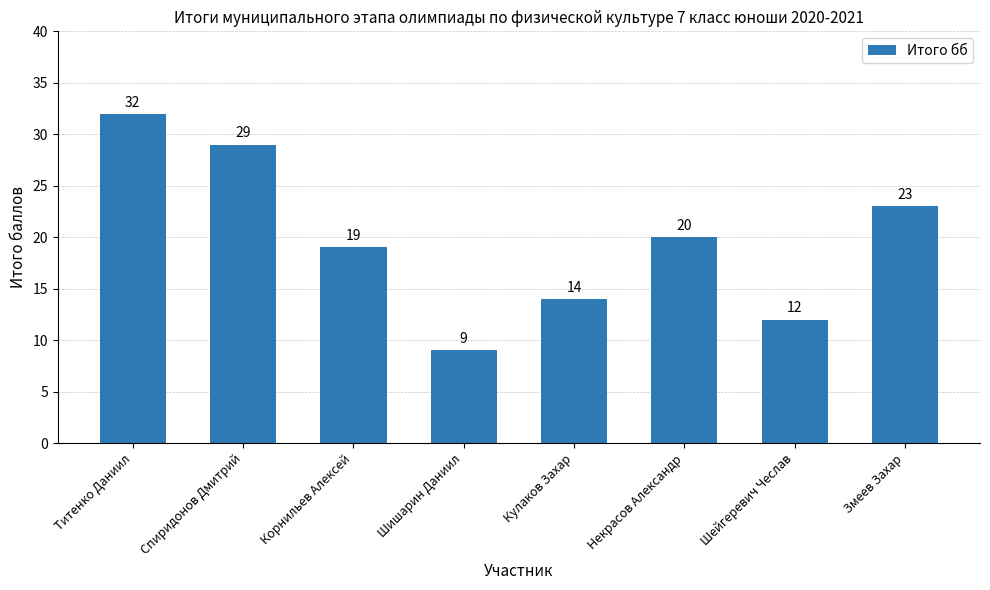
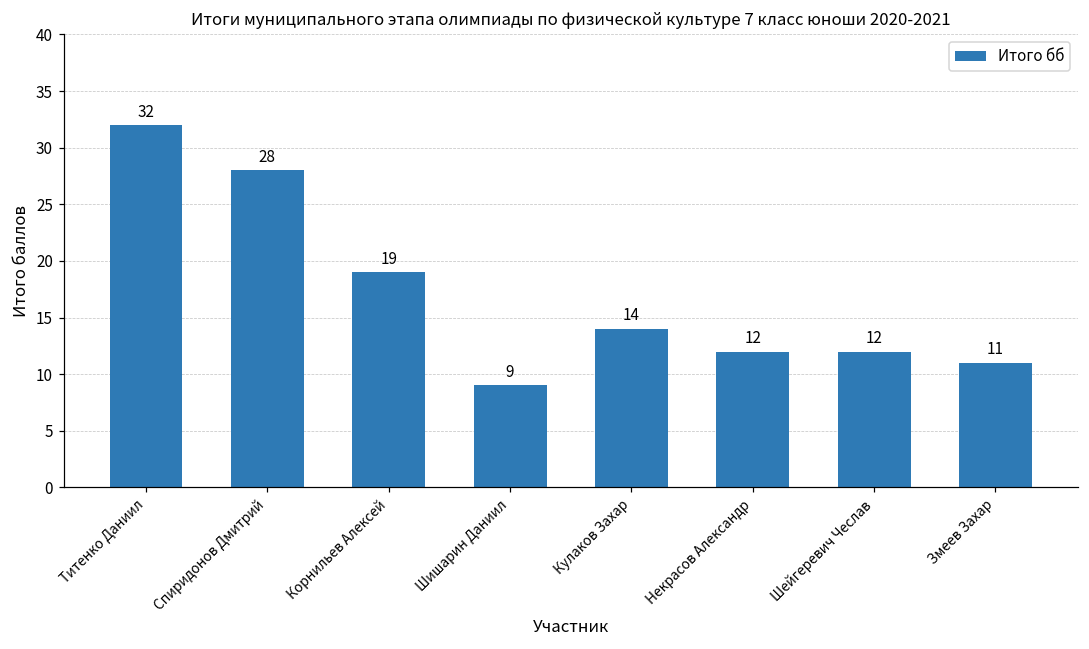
Спиридонов Дмитрий: 29 -> 28
Некрасов Александр: 20 -> 12
Змеев Захар: 23 -> 11
